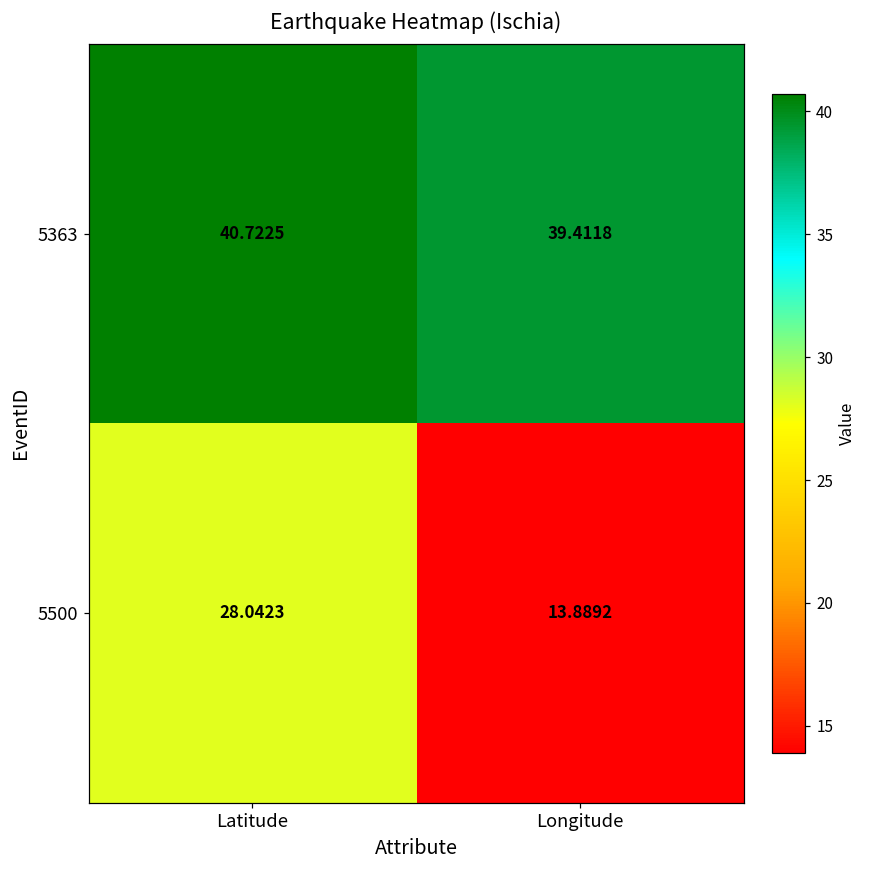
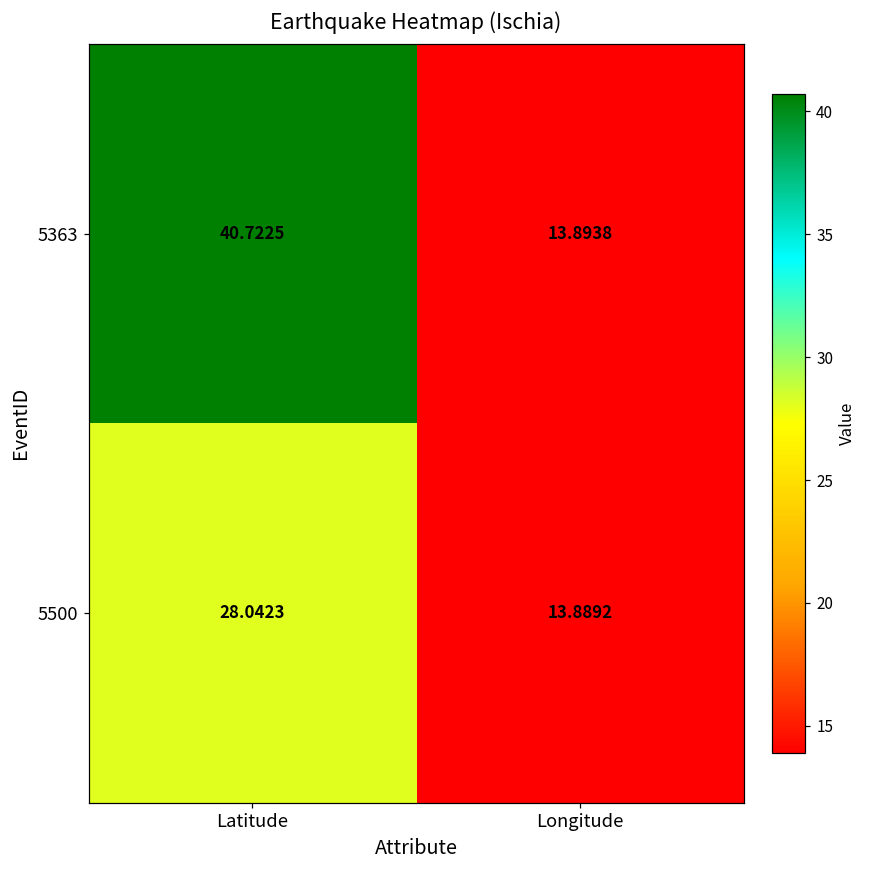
5363, Longitude: 39.4118 -> 13.8938
